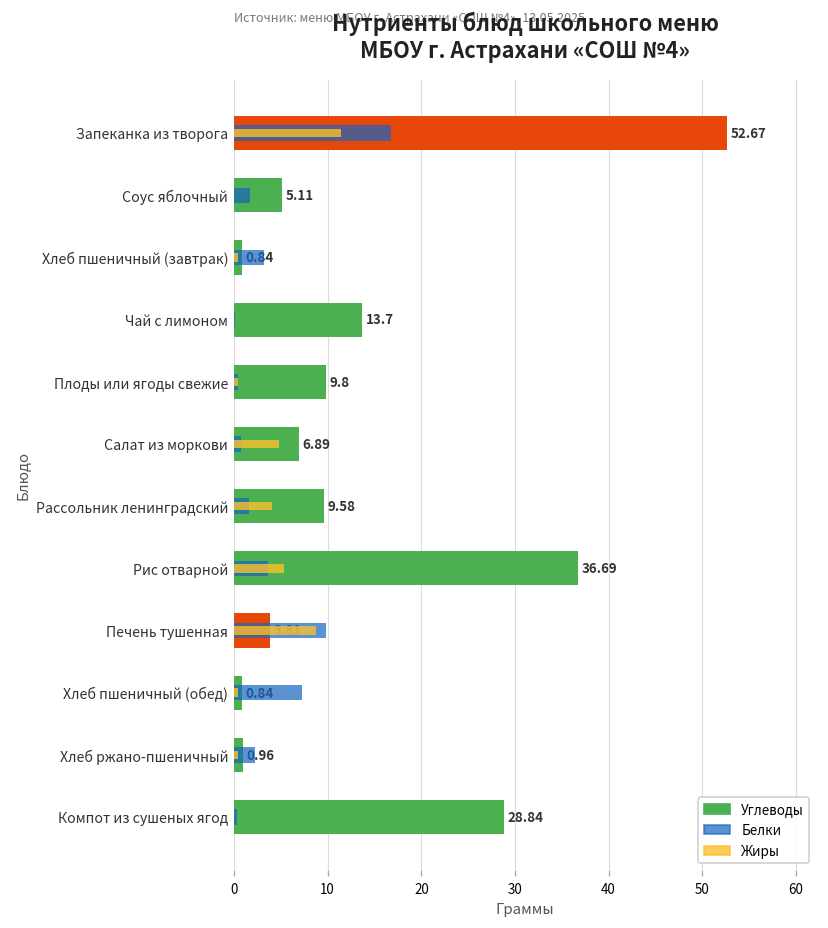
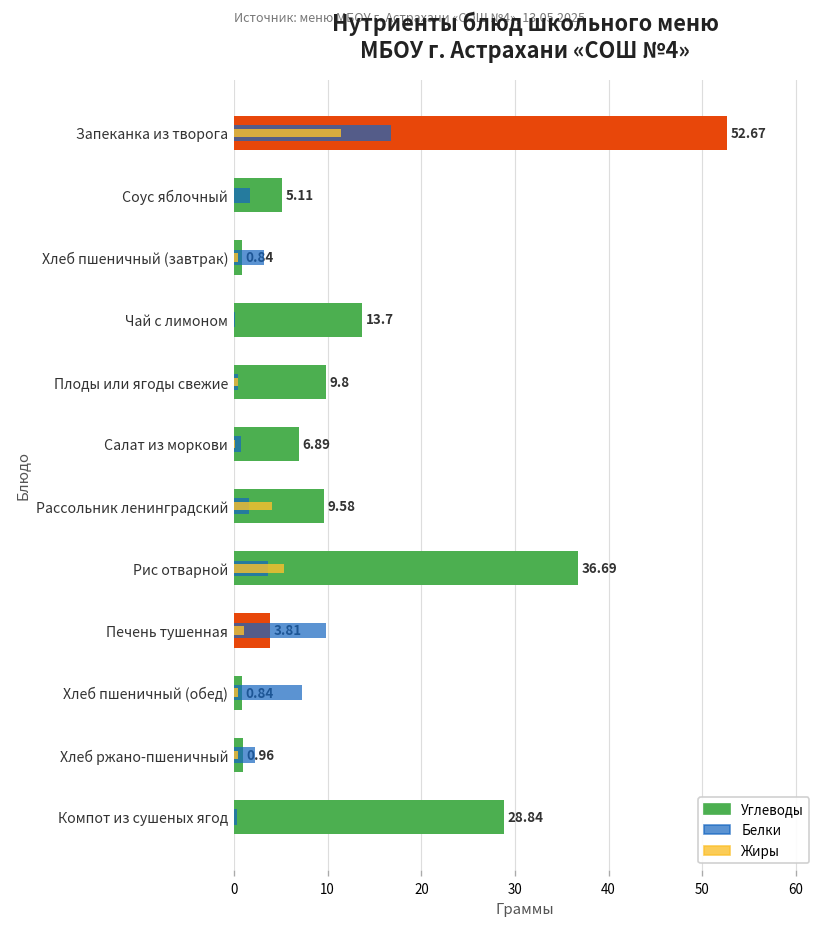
Жиры, Салат из моркови: 5 -> 0
Жиры, Печень тушенная: 9 -> 1
